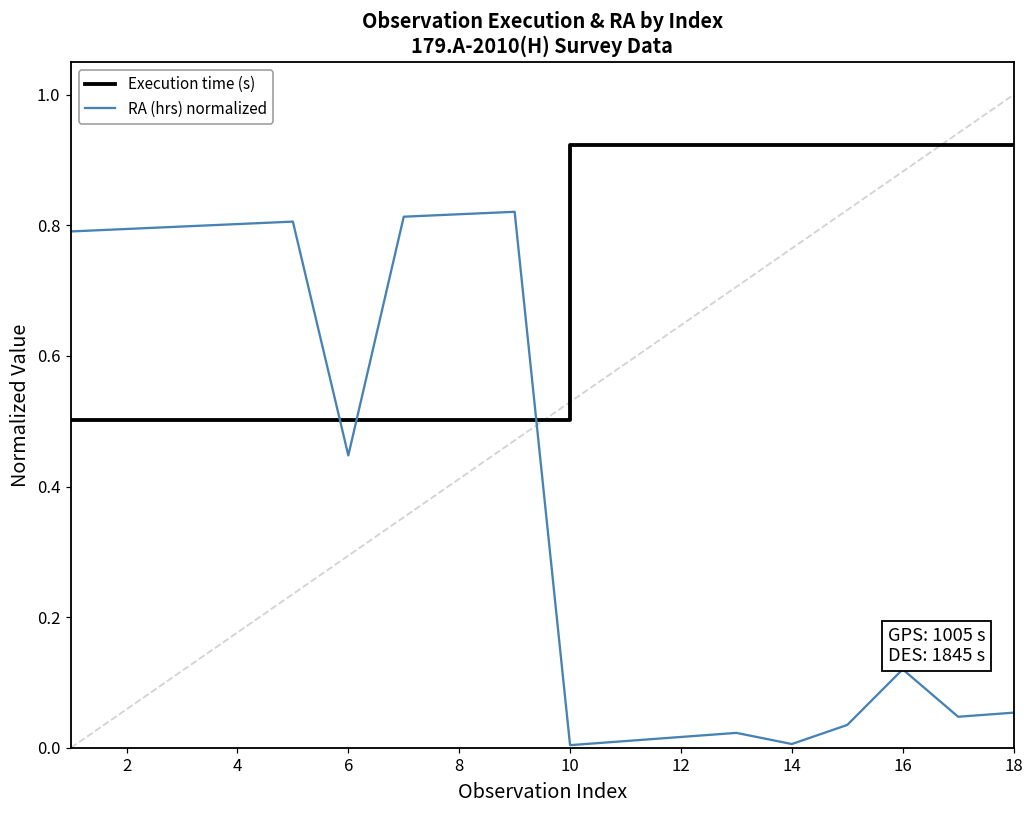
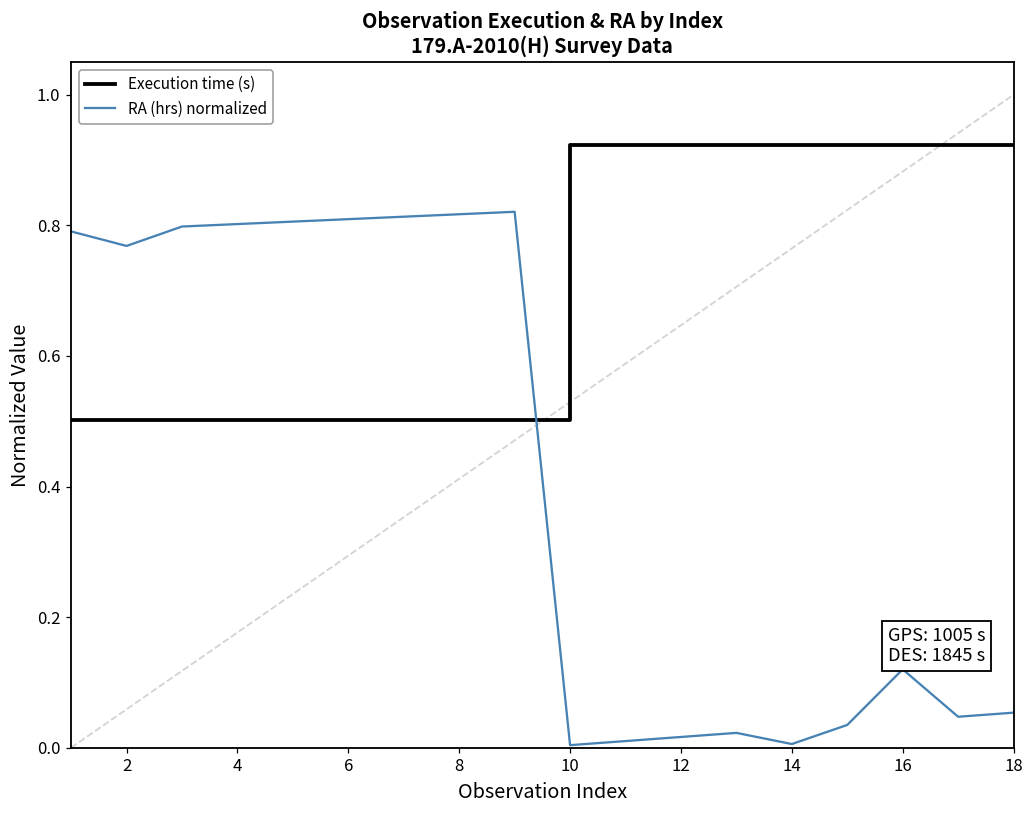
RA (hrs) normalized, 2: 0.79 -> 0.77
RA (hrs) normalized, 6: 0.45 -> 0.81
